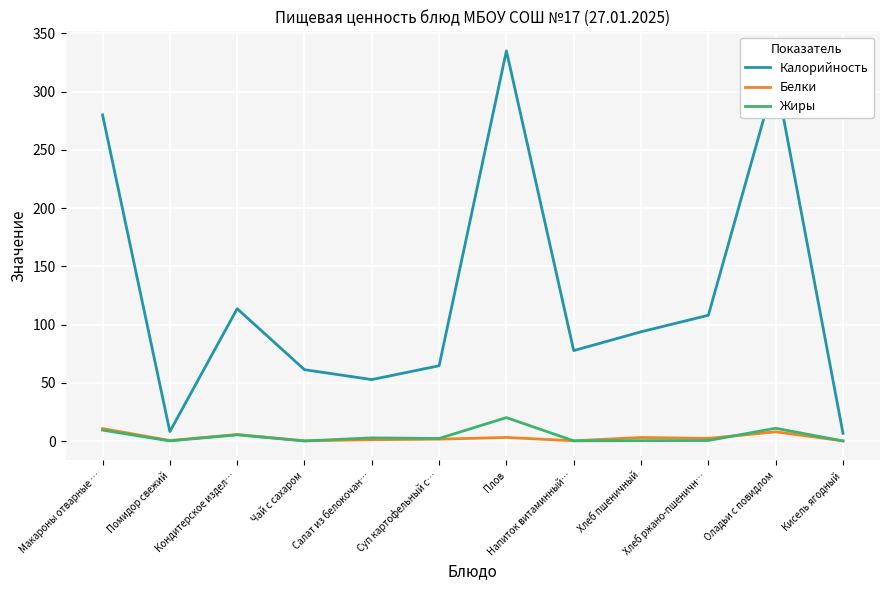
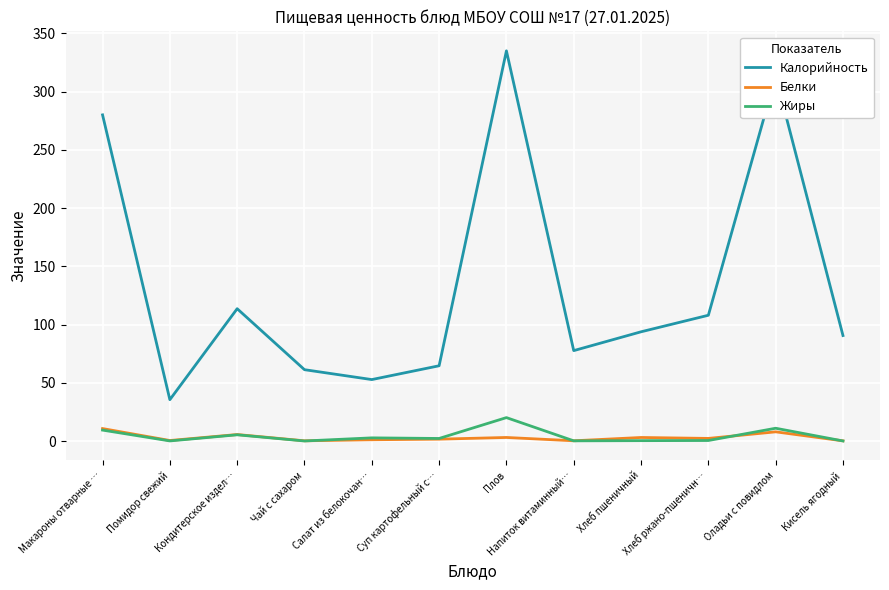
Калорийность, Помидор свежий: 8 -> 35
Калорийность, Кисель ягодный: 7 -> 91
